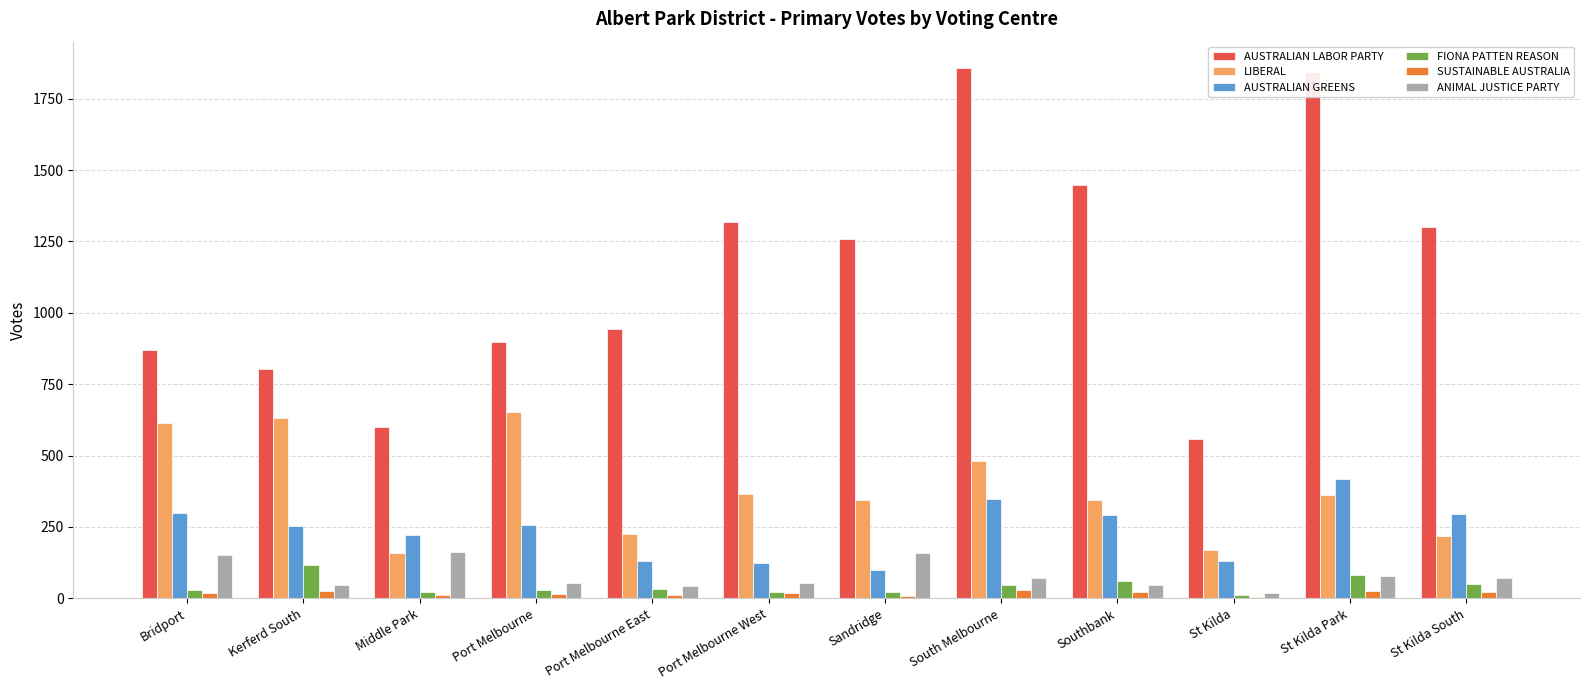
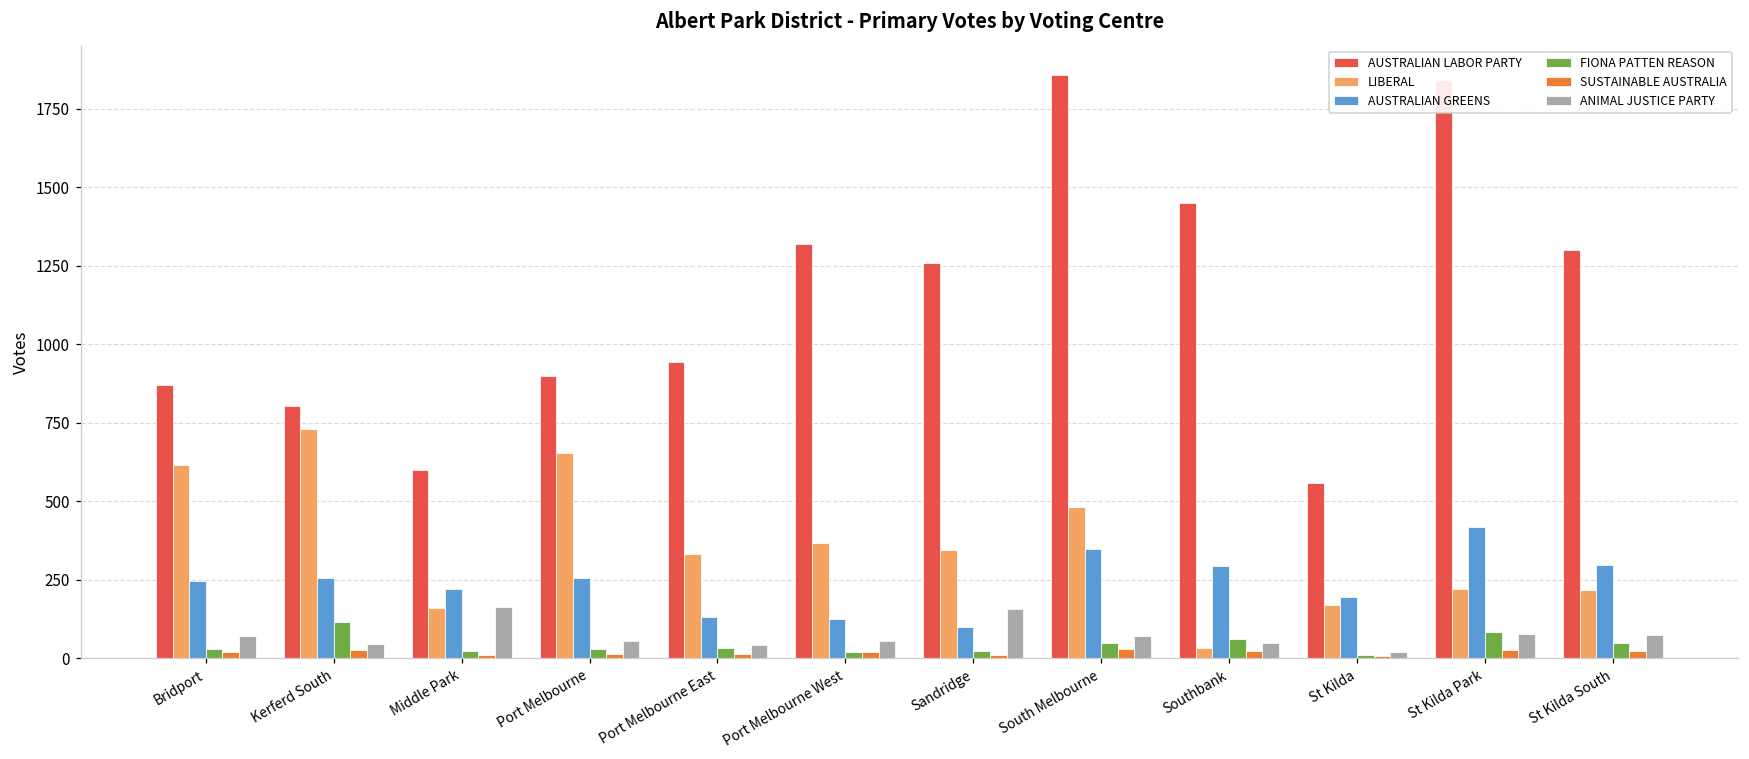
AUSTRALIAN GREENS, Bridport: 300 -> 250
ANIMAL JUSTICE PARTY, Bridport: 150 -> 70
LIBERAL, Kerferd South: 630 -> 730
LIBERAL, Port Melbourne East: 230 -> 330
LIBERAL, Southbank: 340 -> 30
AUSTRALIAN GREENS, St Kilda: 130 -> 190
LIBERAL, St Kilda Park: 360 -> 220
